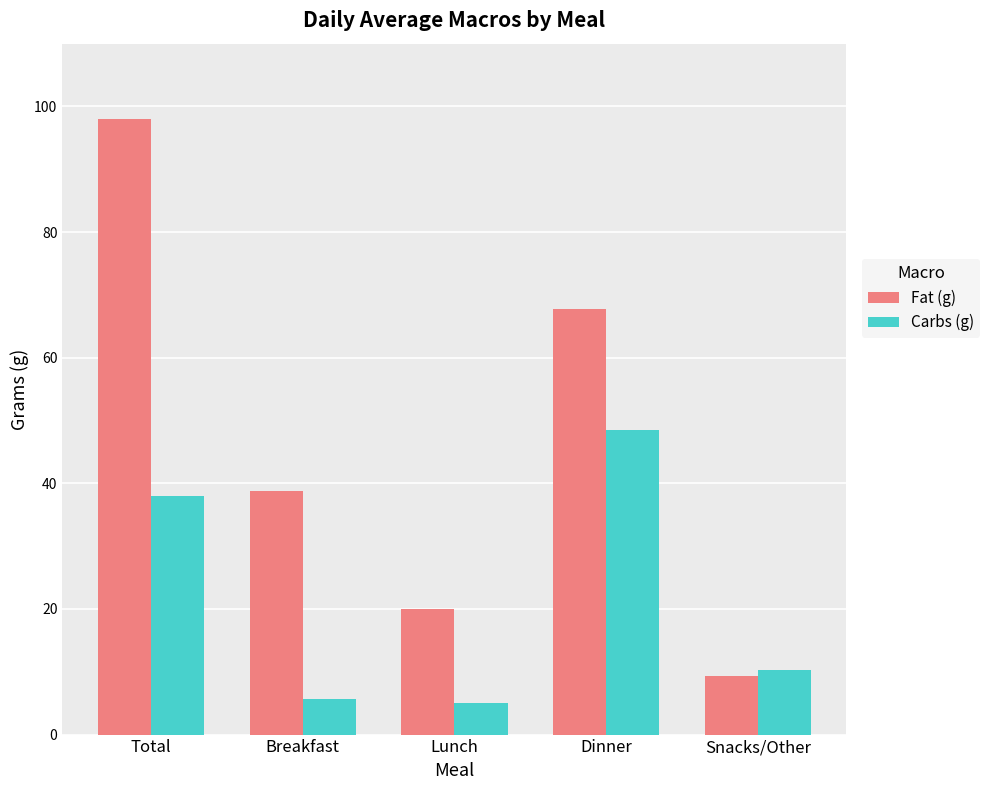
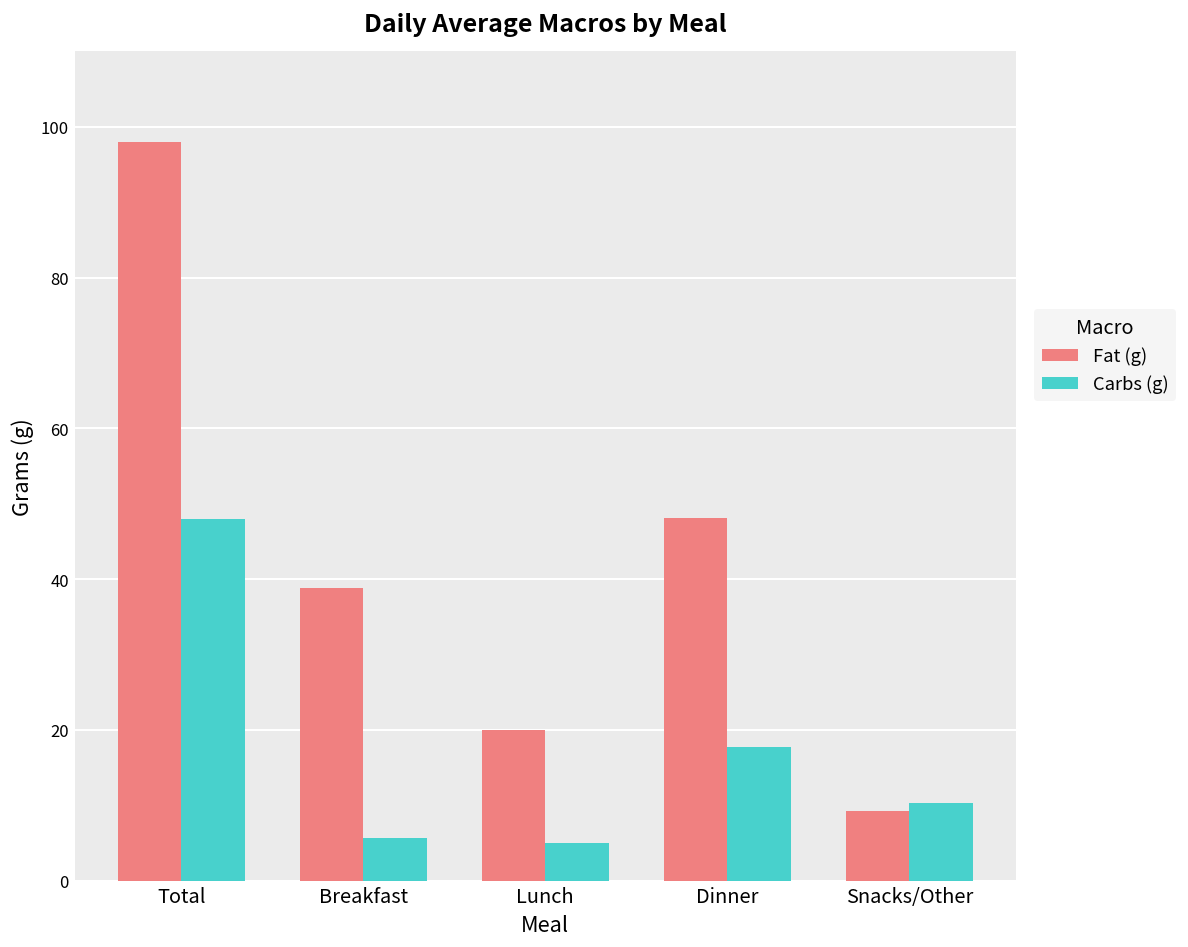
Carbs (g), Total: 38 -> 48
Fat (g), Dinner: 68 -> 48
Carbs (g), Dinner: 48 -> 18
